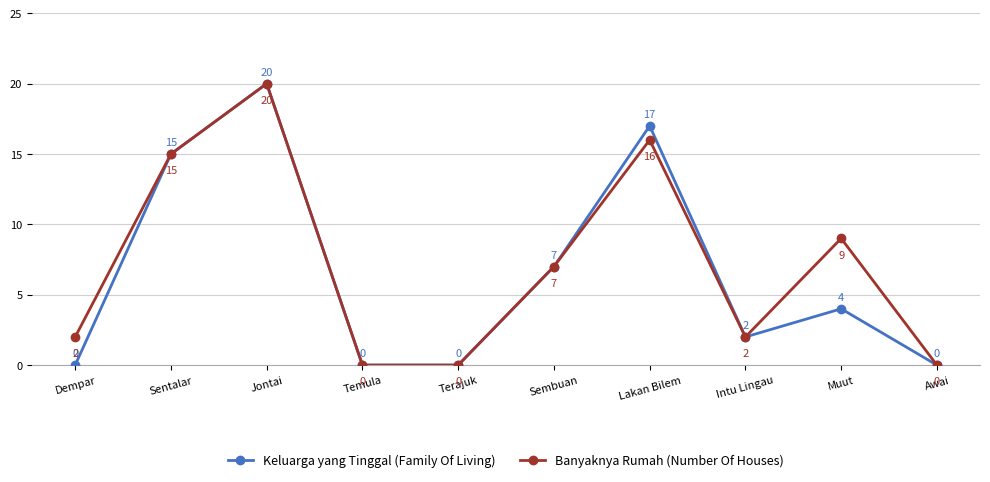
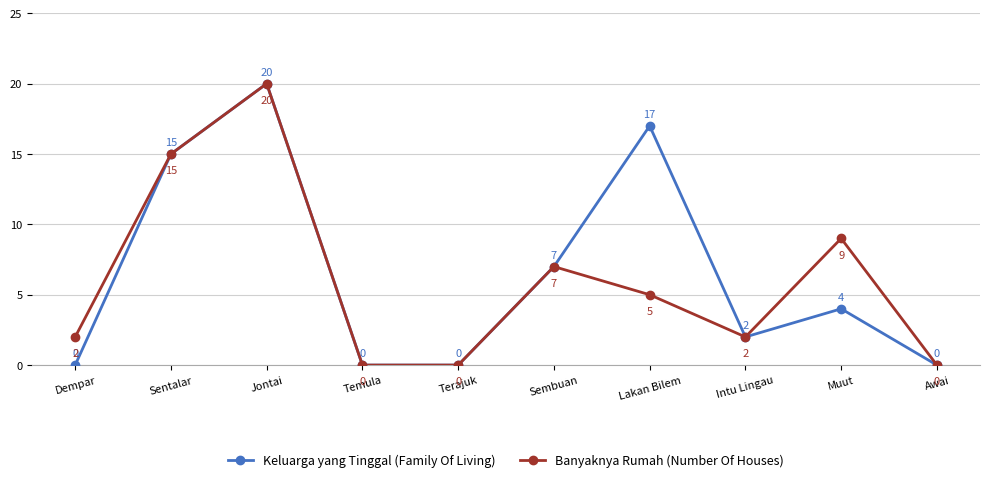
Banyaknya Rumah (Number Of Houses), Lakan Bilem: 16 -> 5
